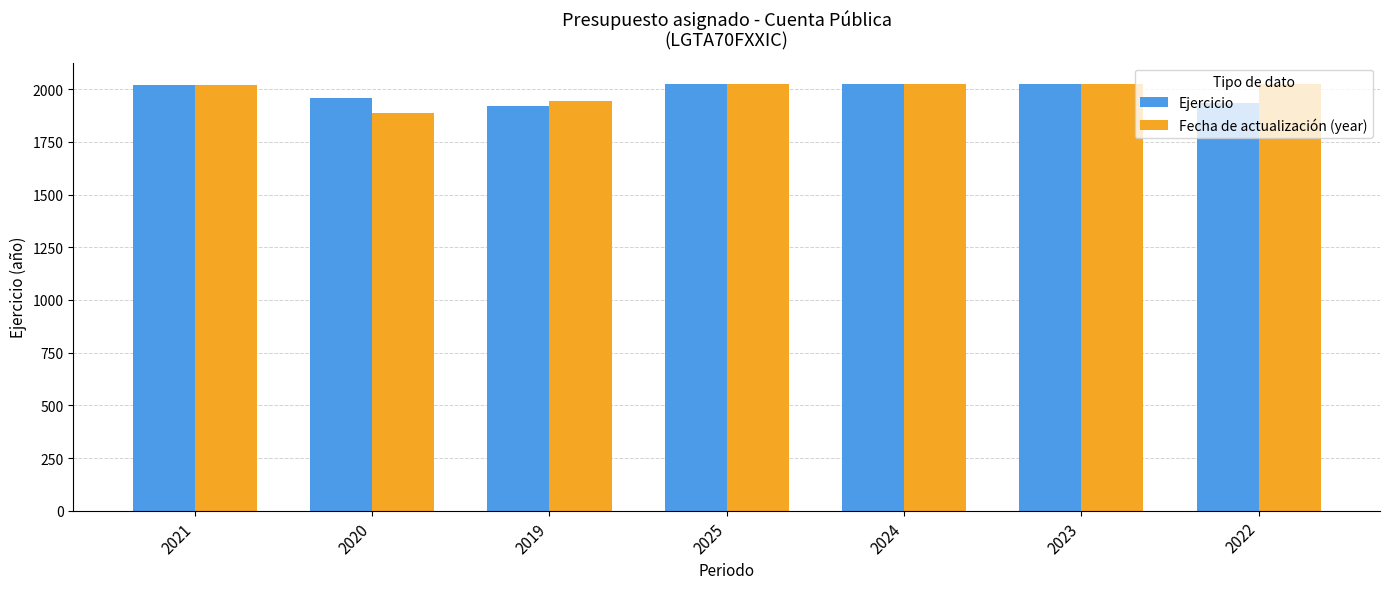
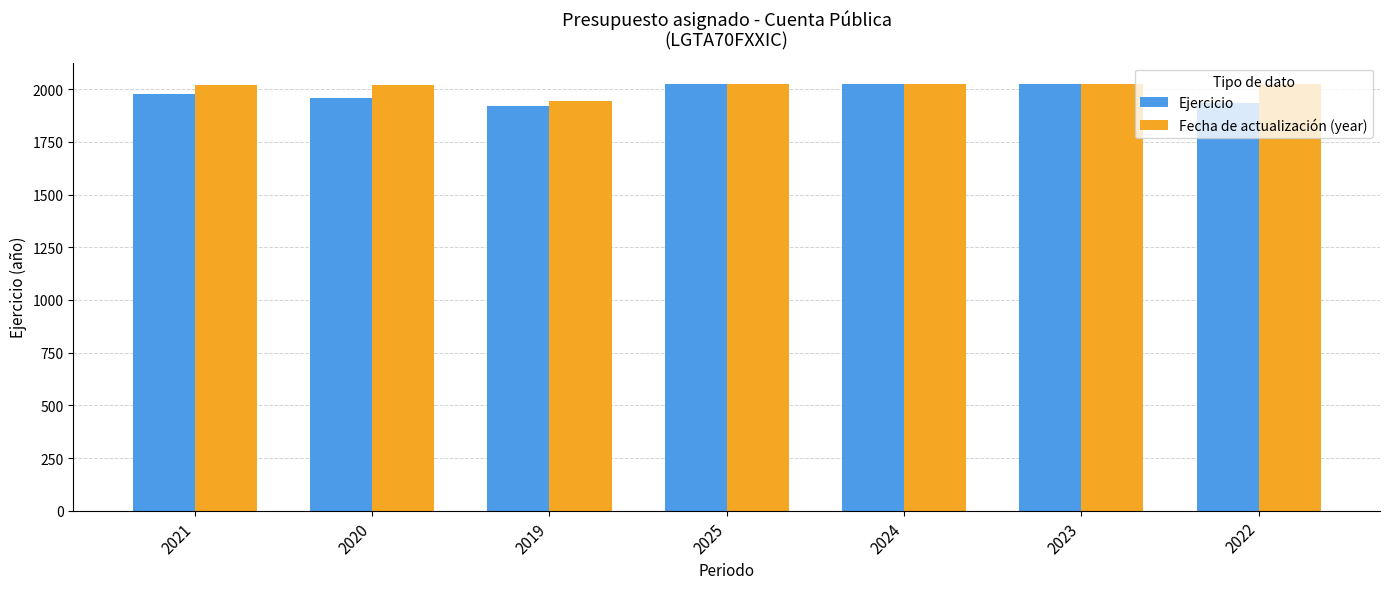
Ejercicio, 2021: 2020 -> 1980
Fecha de actualización (year), 2020: 1890 -> 2020
